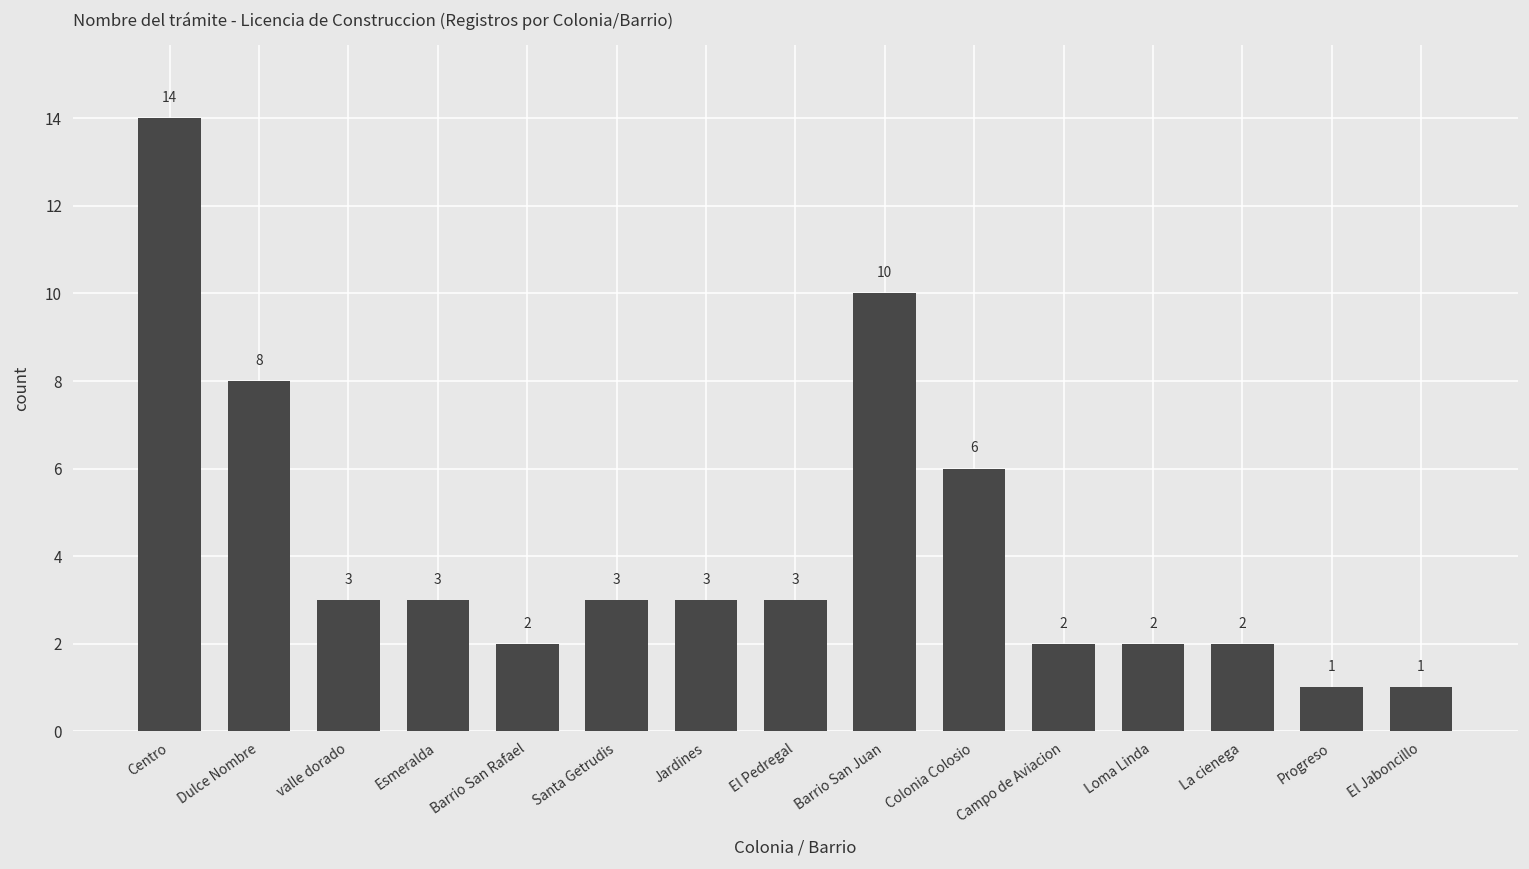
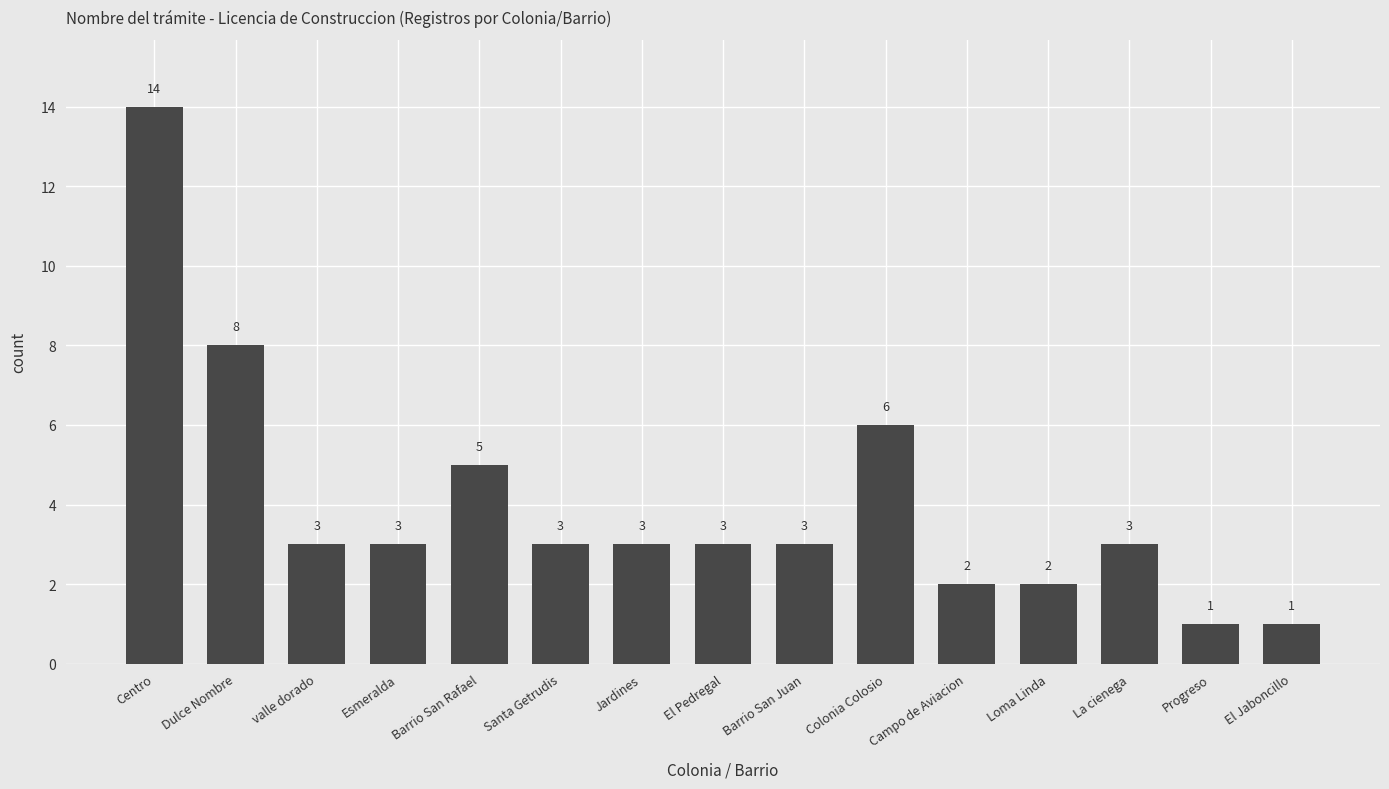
Barrio San Rafael: 2 -> 5
Barrio San Juan: 10 -> 3
La cienega: 2 -> 3
